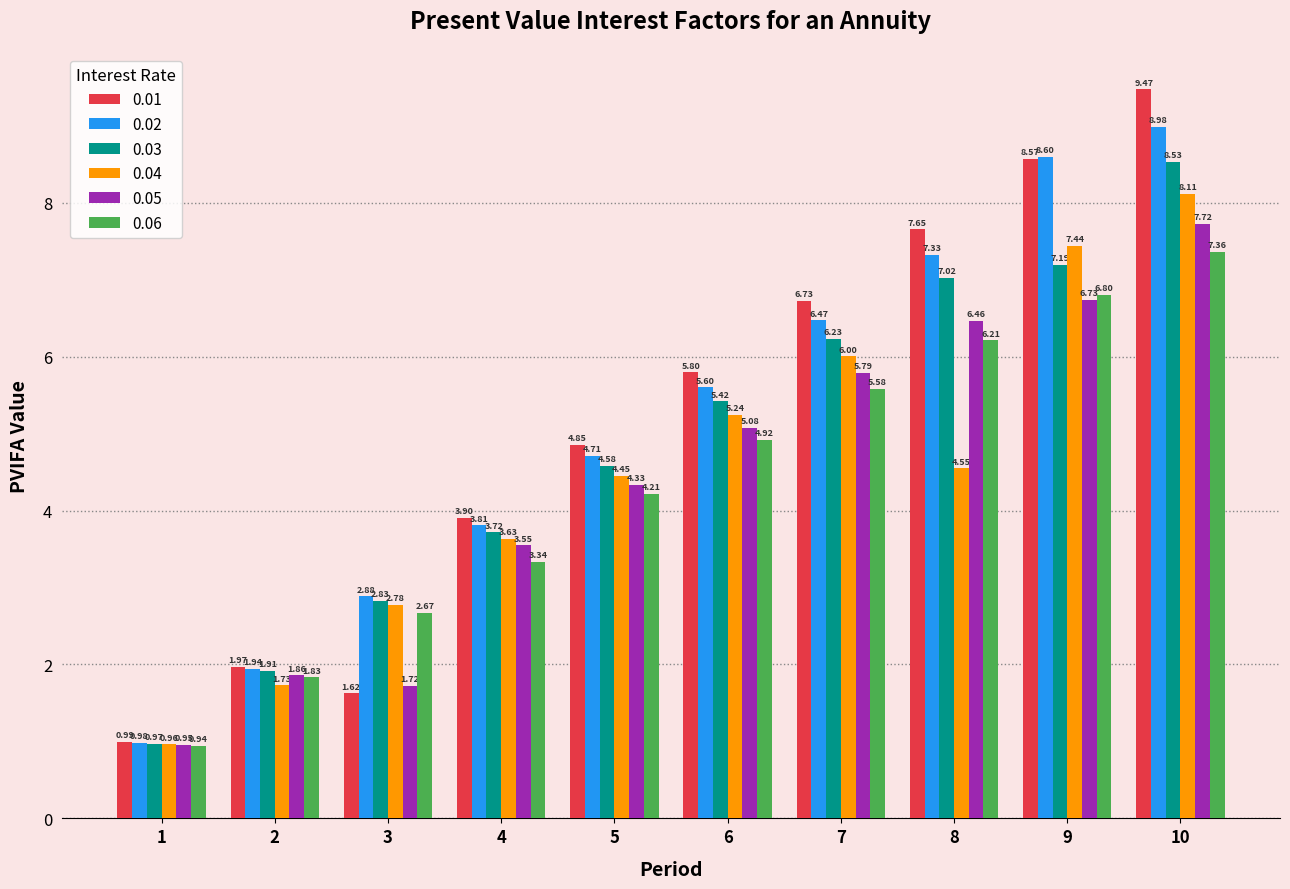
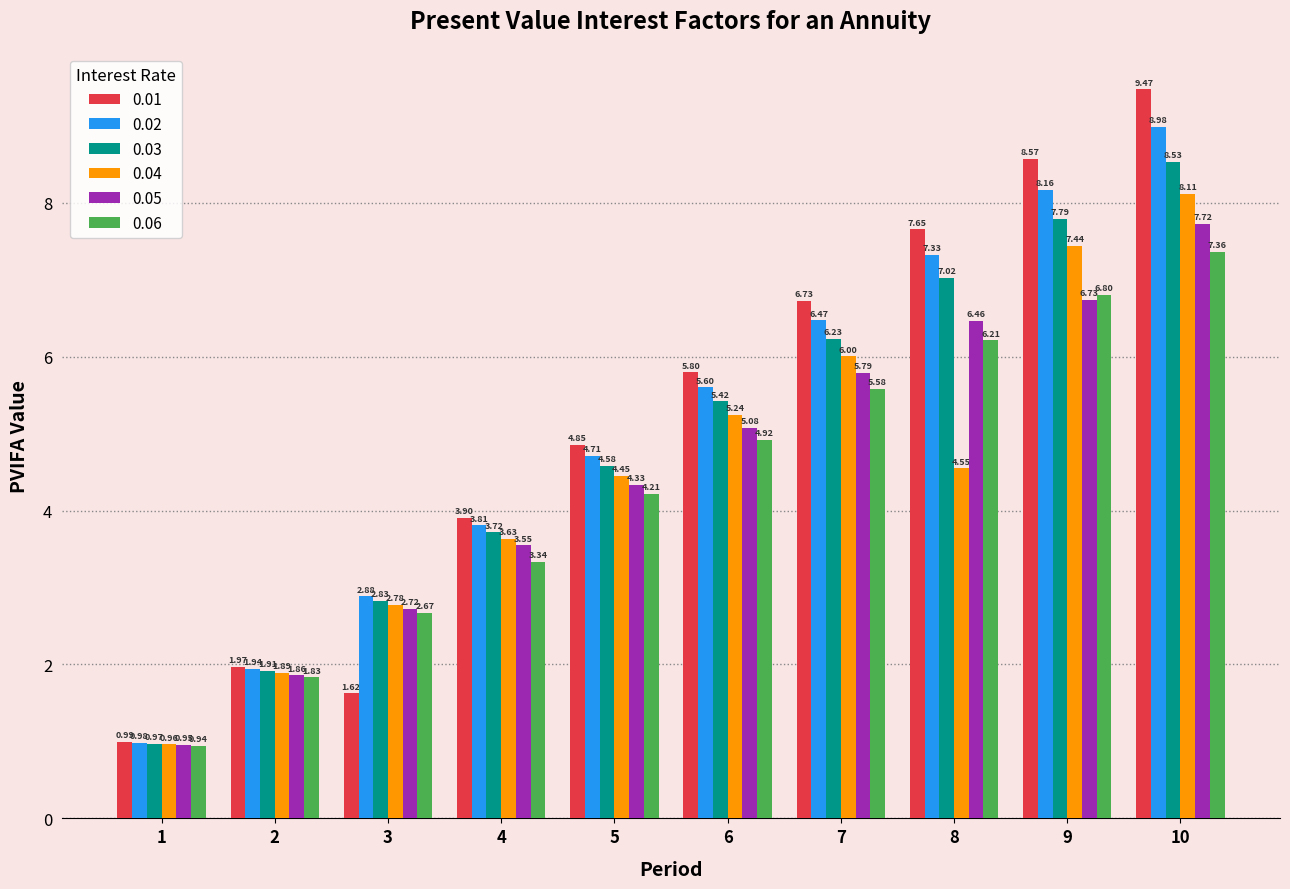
0.04, 2: 1.73 -> 1.89
0.05, 3: 1.72 -> 2.72
0.02, 9: 8.60 -> 8.16
0.03, 9: 7.19 -> 7.79
